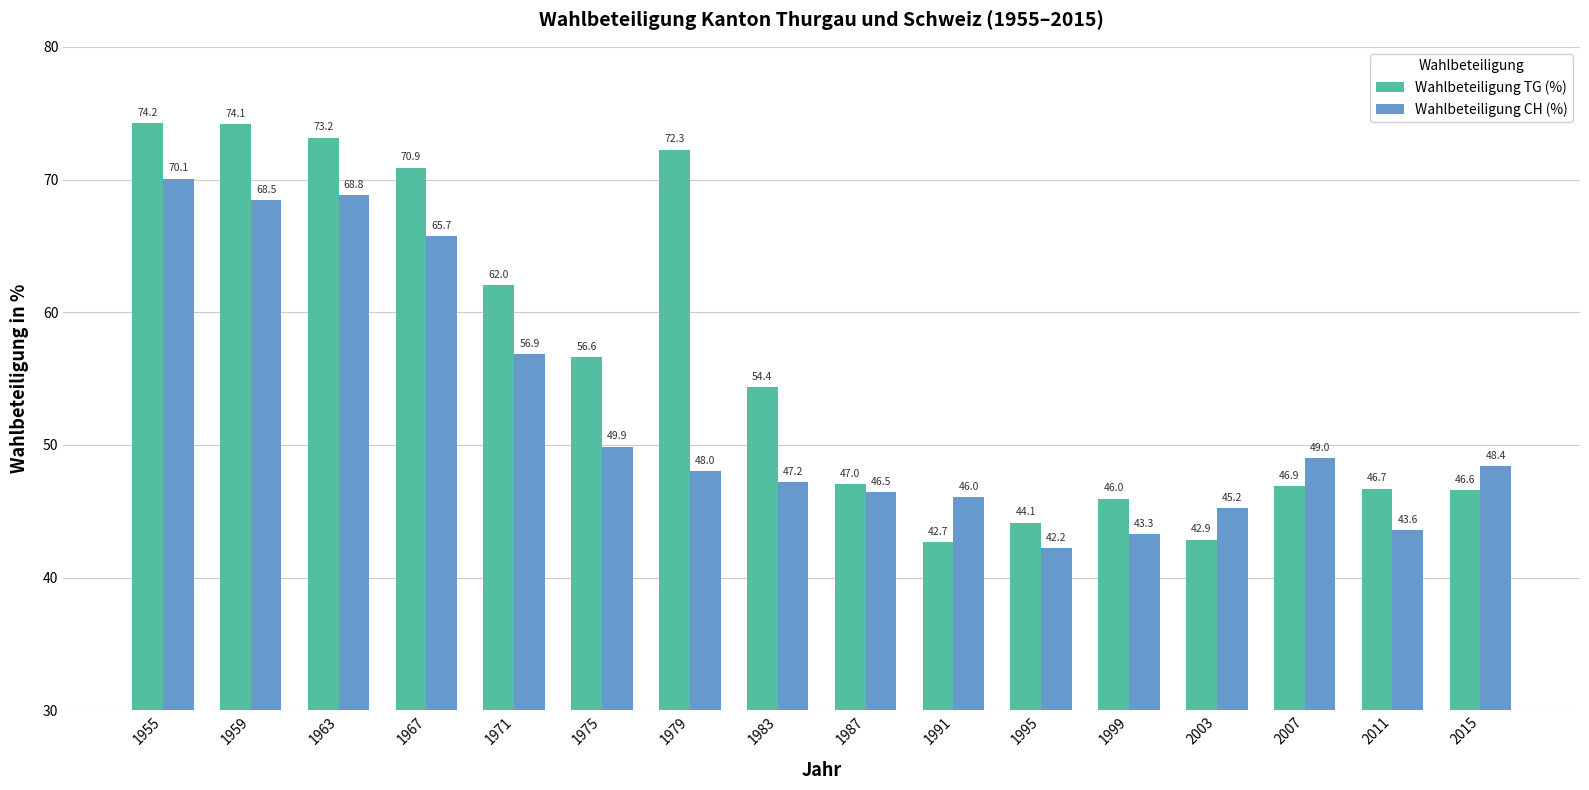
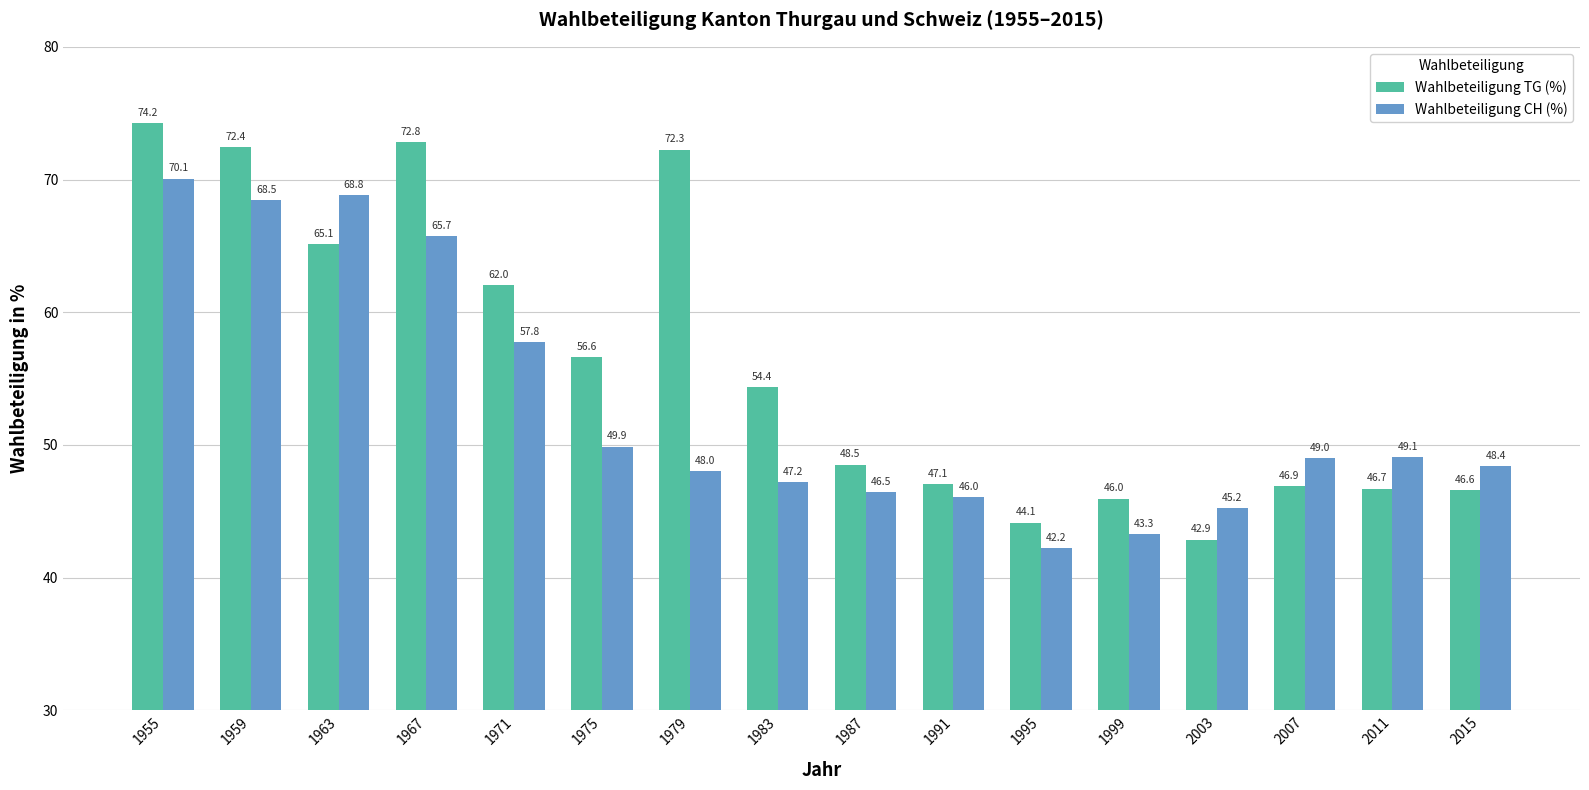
Wahlbeteiligung TG (%), 1959: 74.1 -> 72.4
Wahlbeteiligung TG (%), 1963: 73.2 -> 65.1
Wahlbeteiligung TG (%), 1967: 70.9 -> 72.8
Wahlbeteiligung CH (%), 1971: 56.9 -> 57.8
Wahlbeteiligung TG (%), 1987: 47.0 -> 48.5
Wahlbeteiligung TG (%), 1991: 42.7 -> 47.1
Wahlbeteiligung CH (%), 2011: 43.6 -> 49.1
